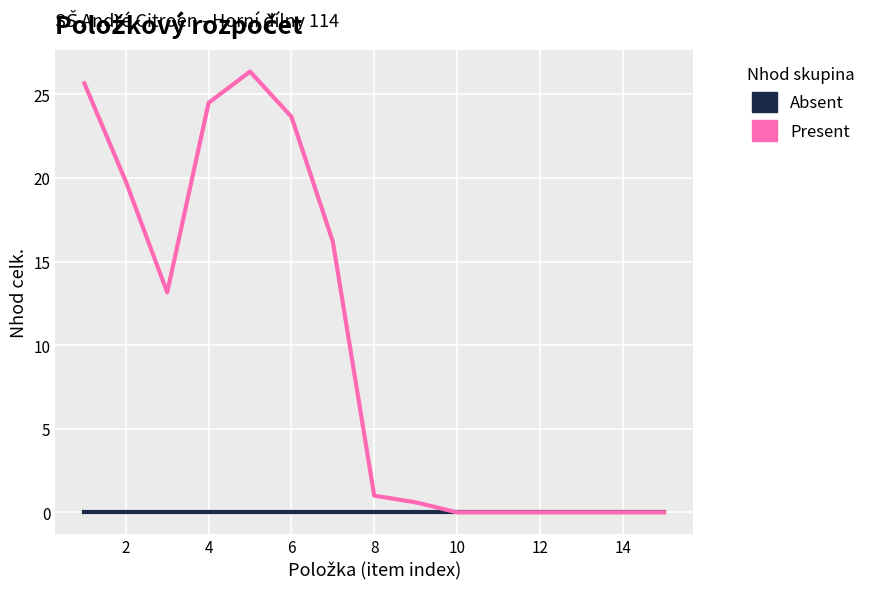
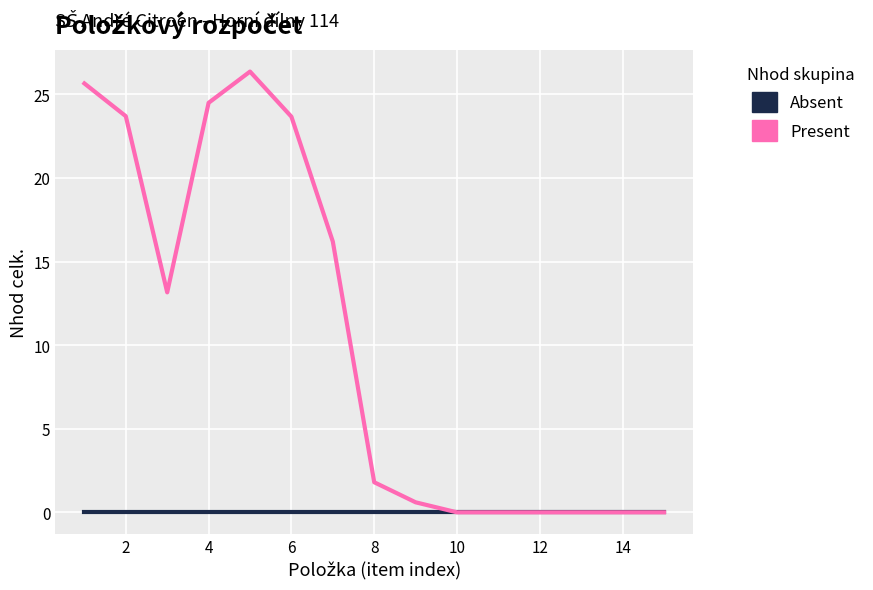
Present, 2: 19.8 -> 23.7
Present, 8: 1.0 -> 1.8
